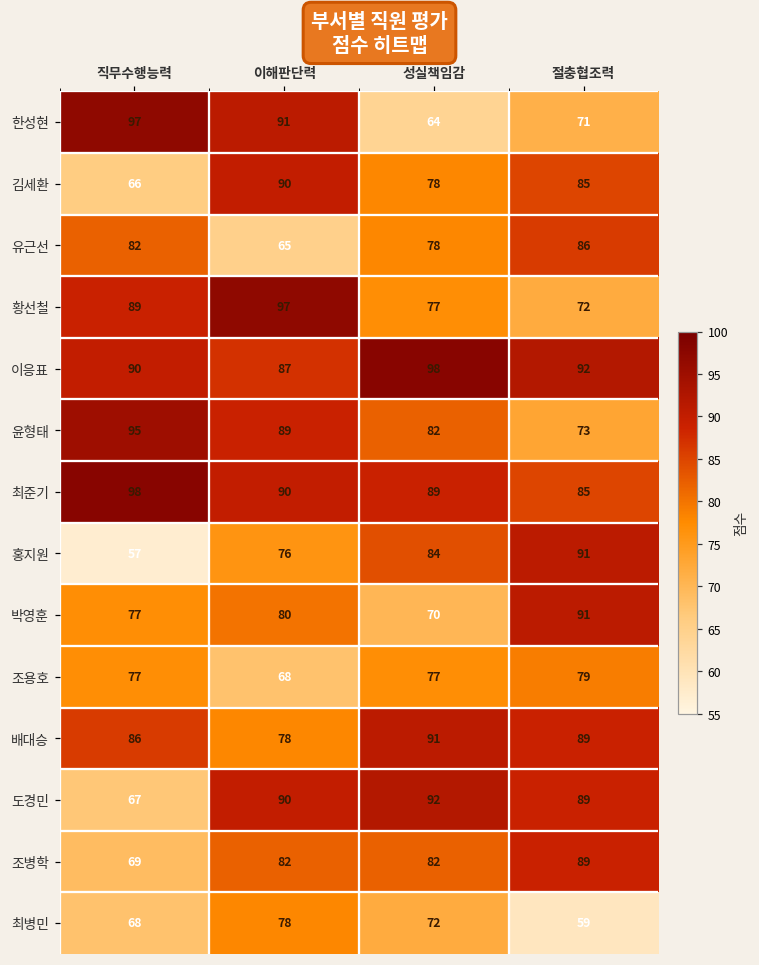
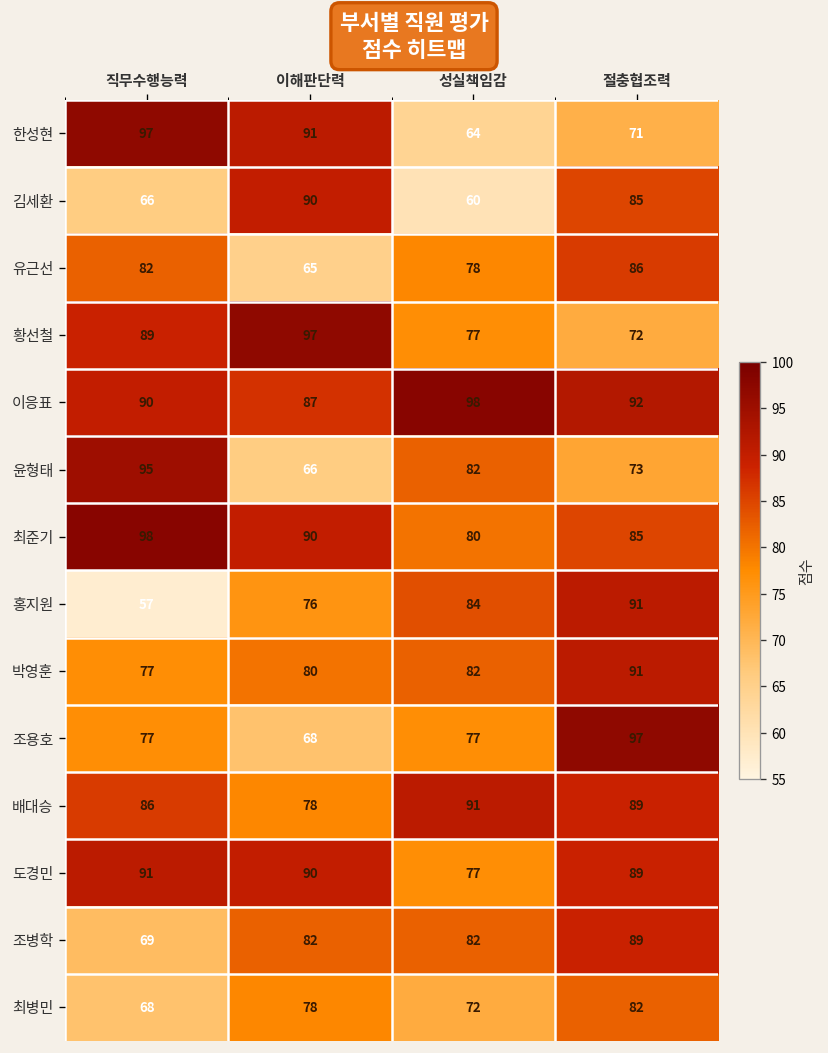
김세환, 성실책임감: 78 -> 60
윤형태, 이해판단력: 89 -> 66
최준기, 성실책임감: 89 -> 80
박영훈, 성실책임감: 70 -> 82
조용호, 절충협조력: 79 -> 97
도경민, 직무수행능력: 67 -> 91
도경민, 성실책임감: 92 -> 77
최병민, 절충협조력: 59 -> 82
